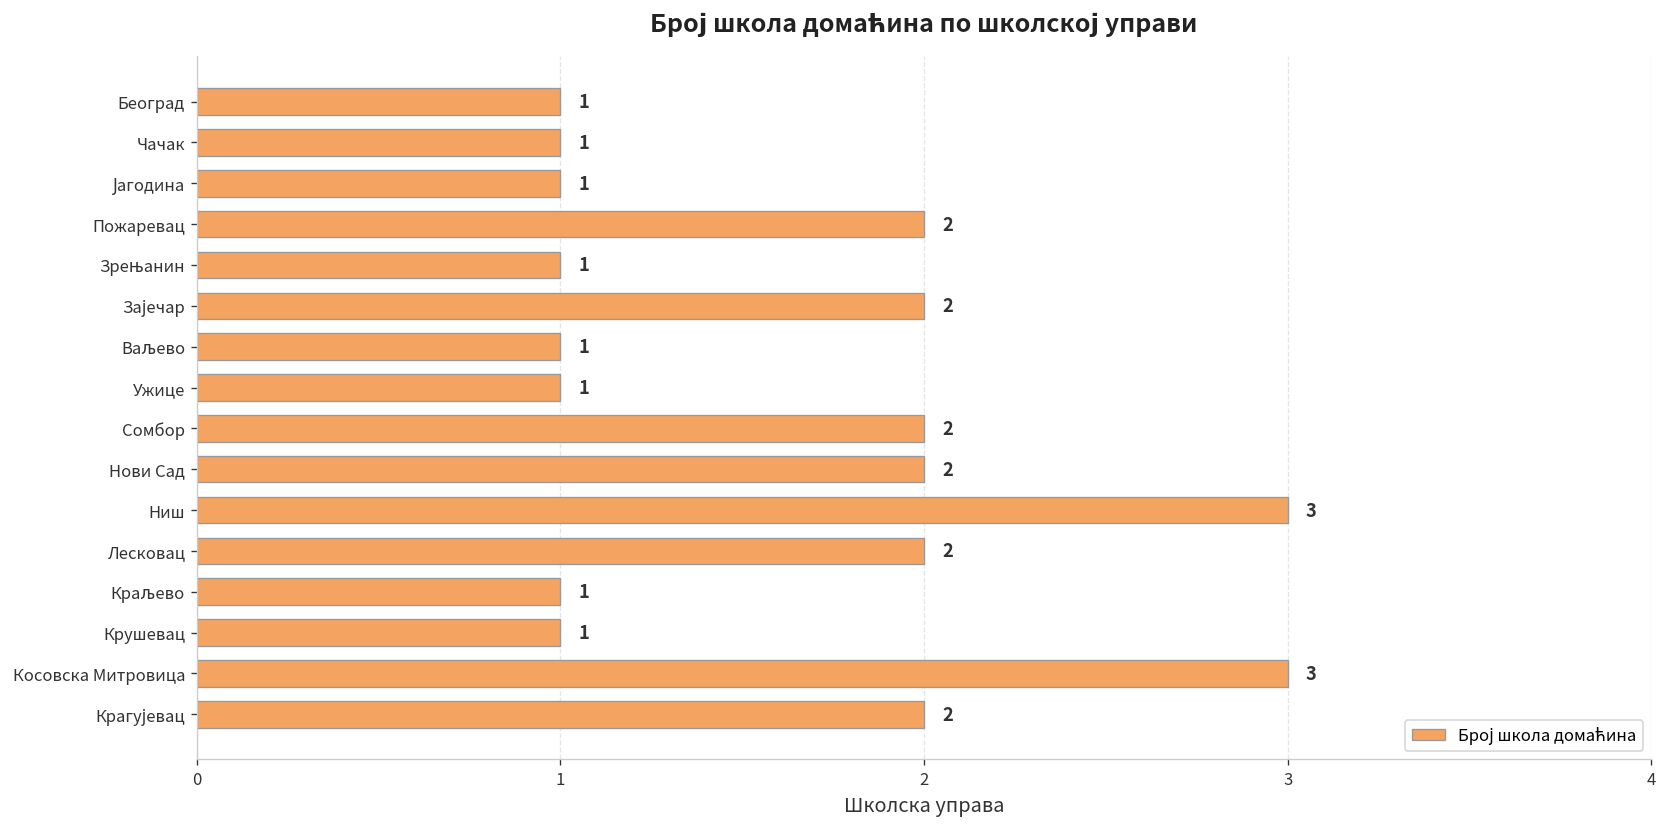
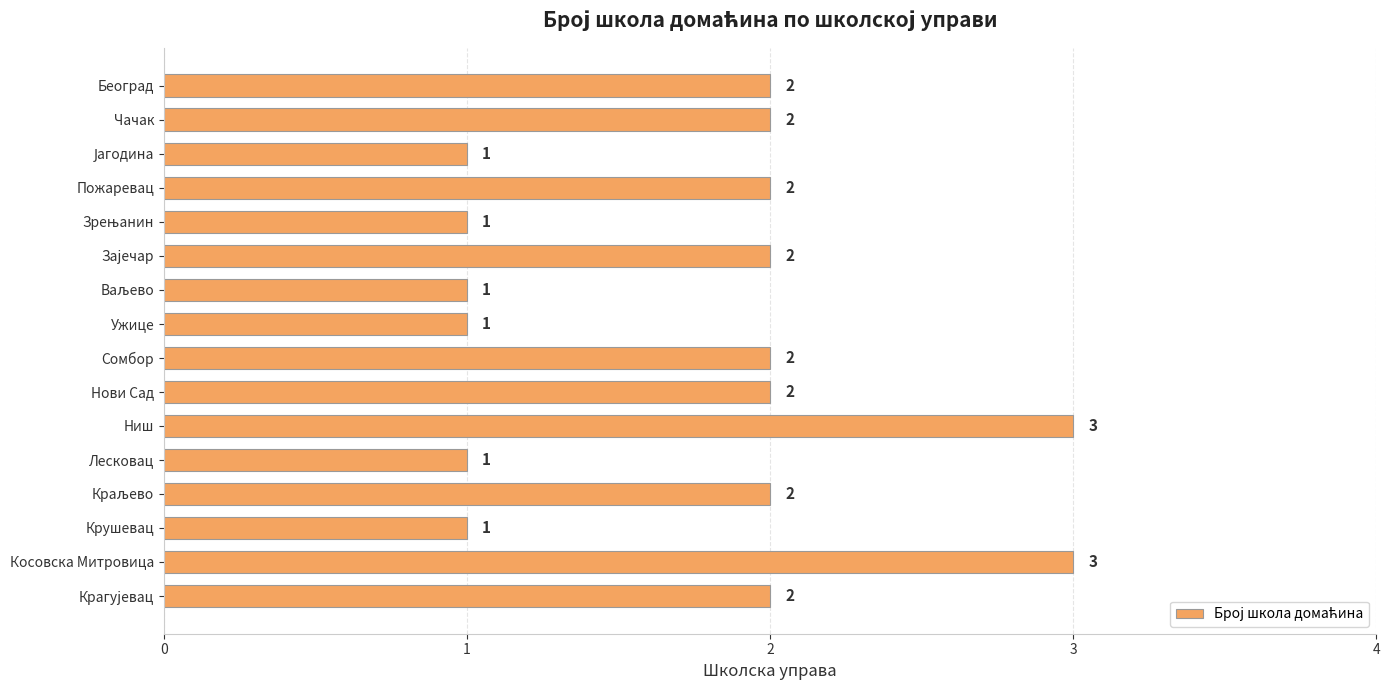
Београд: 1 -> 2
Чачак: 1 -> 2
Лесковац: 2 -> 1
Краљево: 1 -> 2
